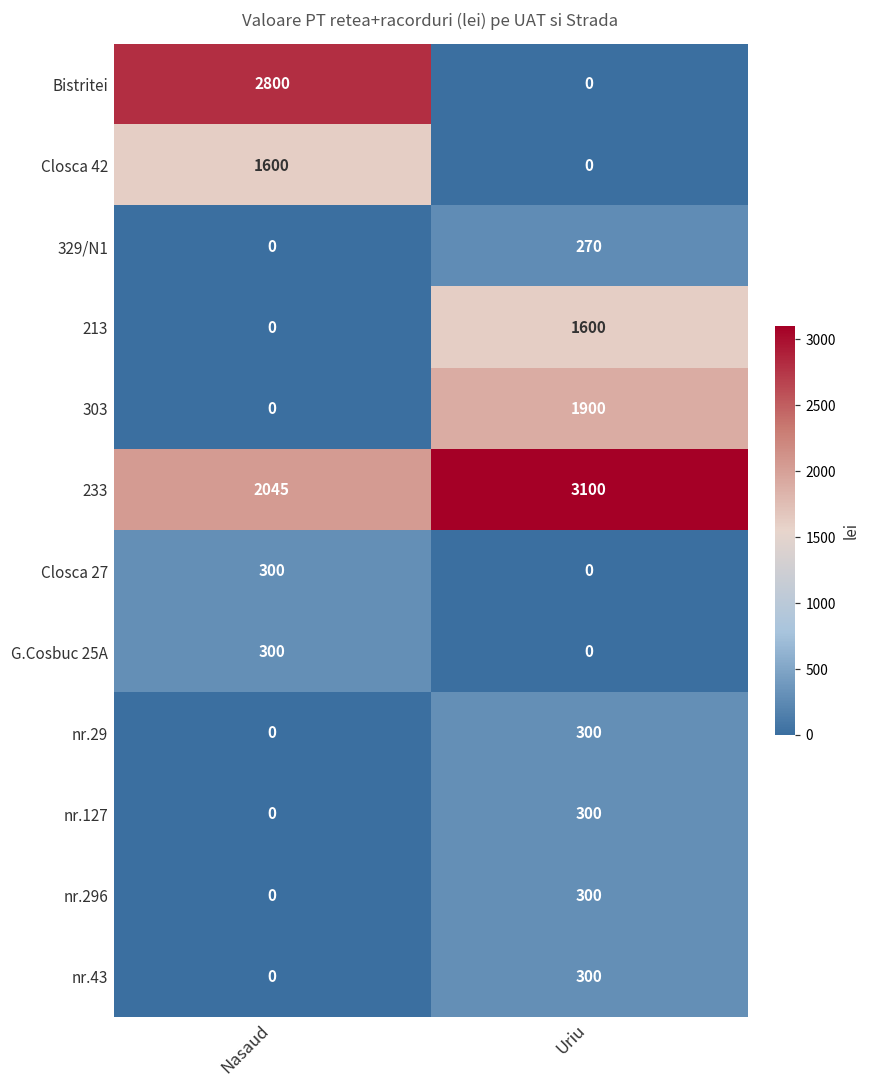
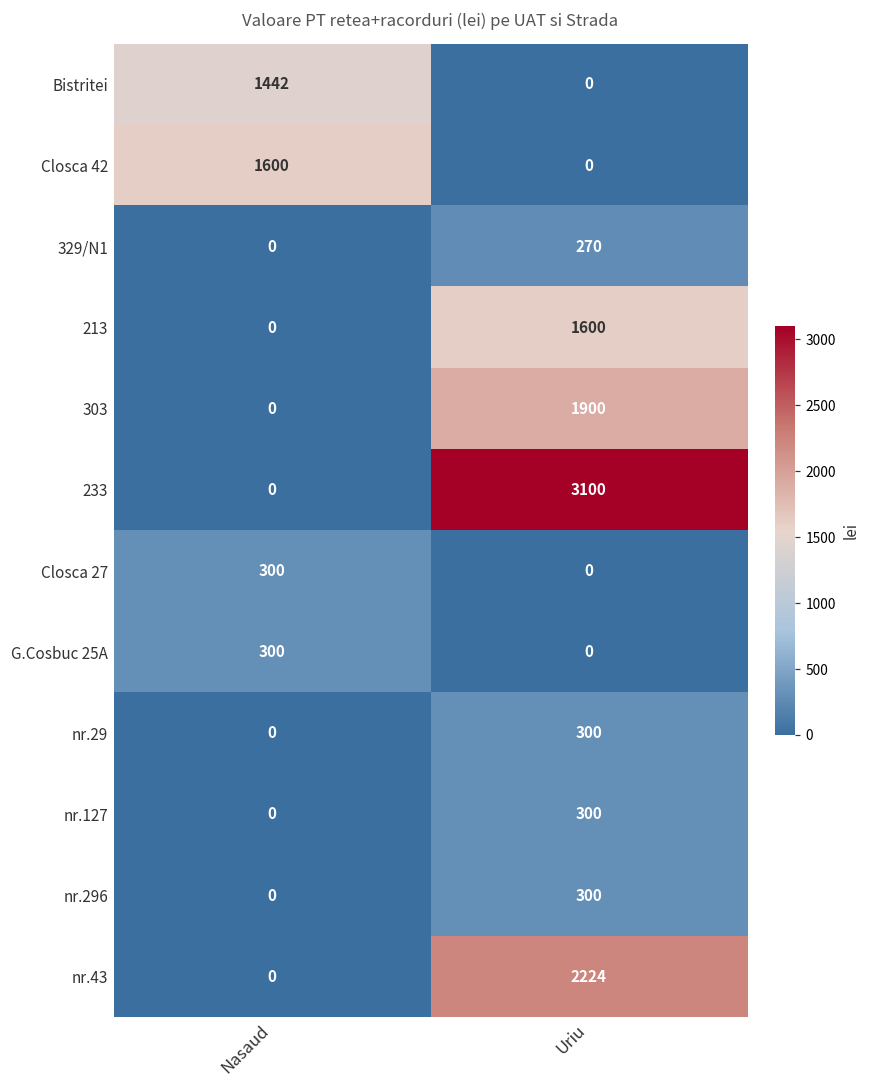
Bistritei, Nasaud: 2800 -> 1442
233, Nasaud: 2045 -> 0
nr.43, Uriu: 300 -> 2224
